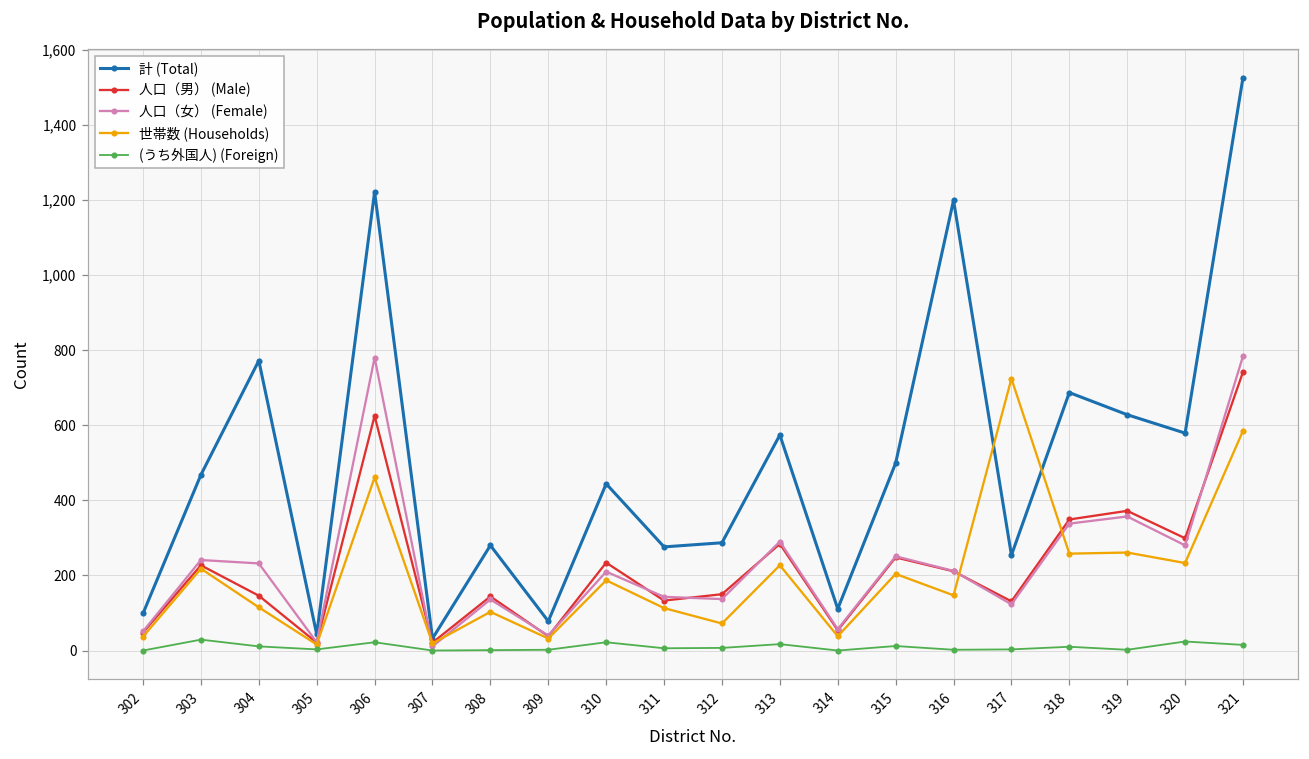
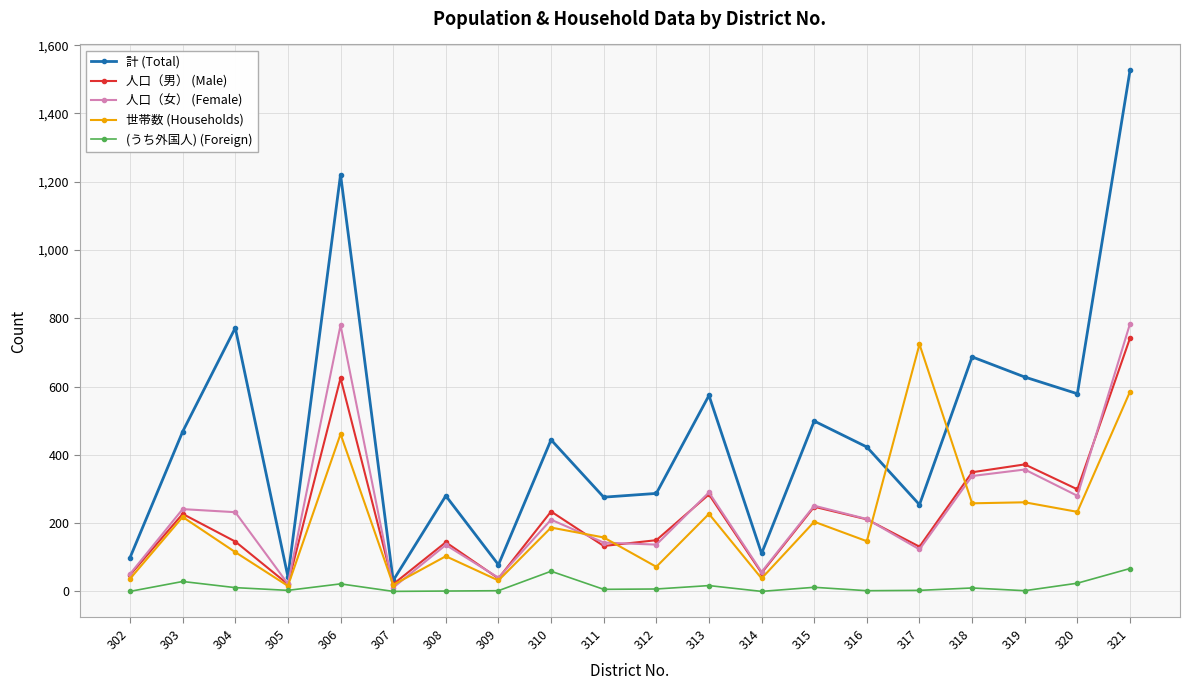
(うち外国人) (Foreign), 310: 20 -> 60
世帯数 (Households), 311: 110 -> 160
計 (Total), 316: 1,200 -> 420
(うち外国人) (Foreign), 321: 20 -> 70
